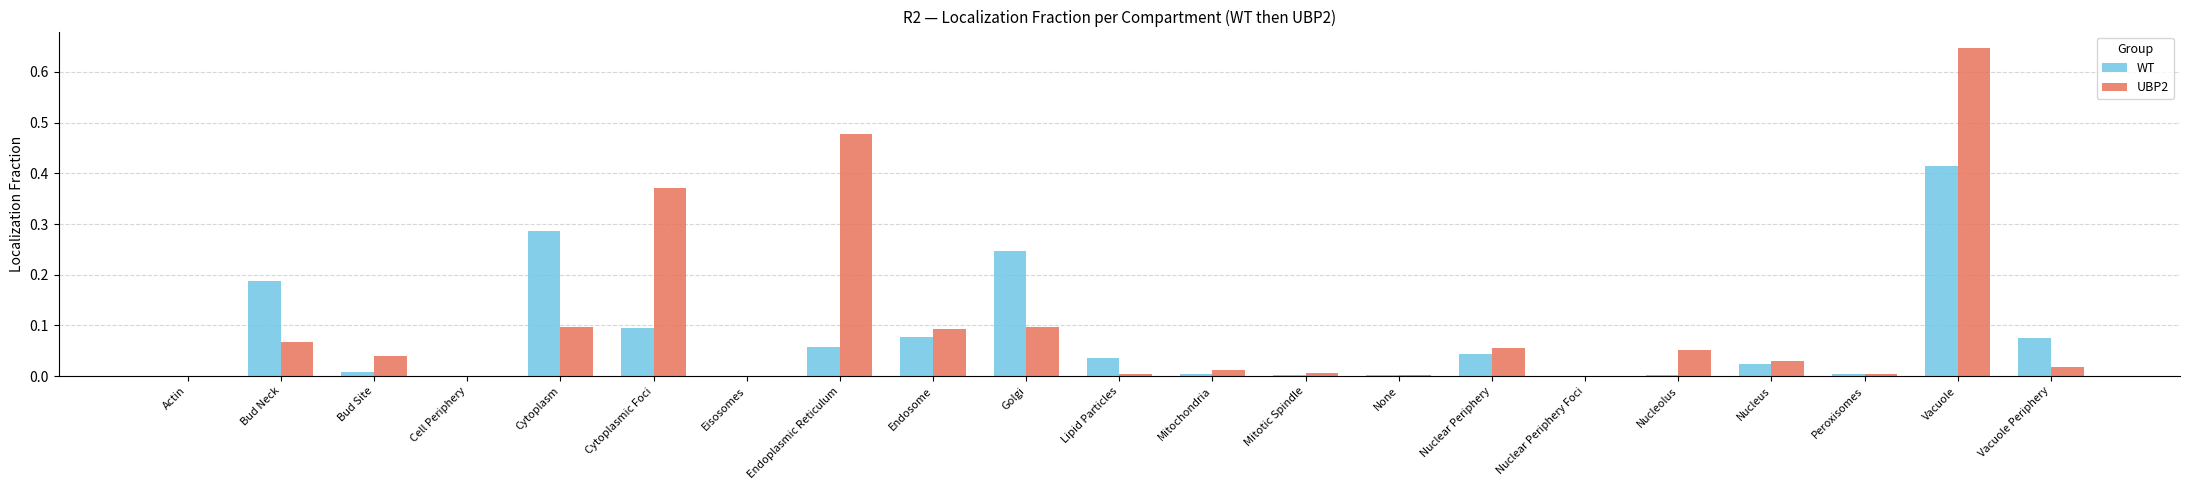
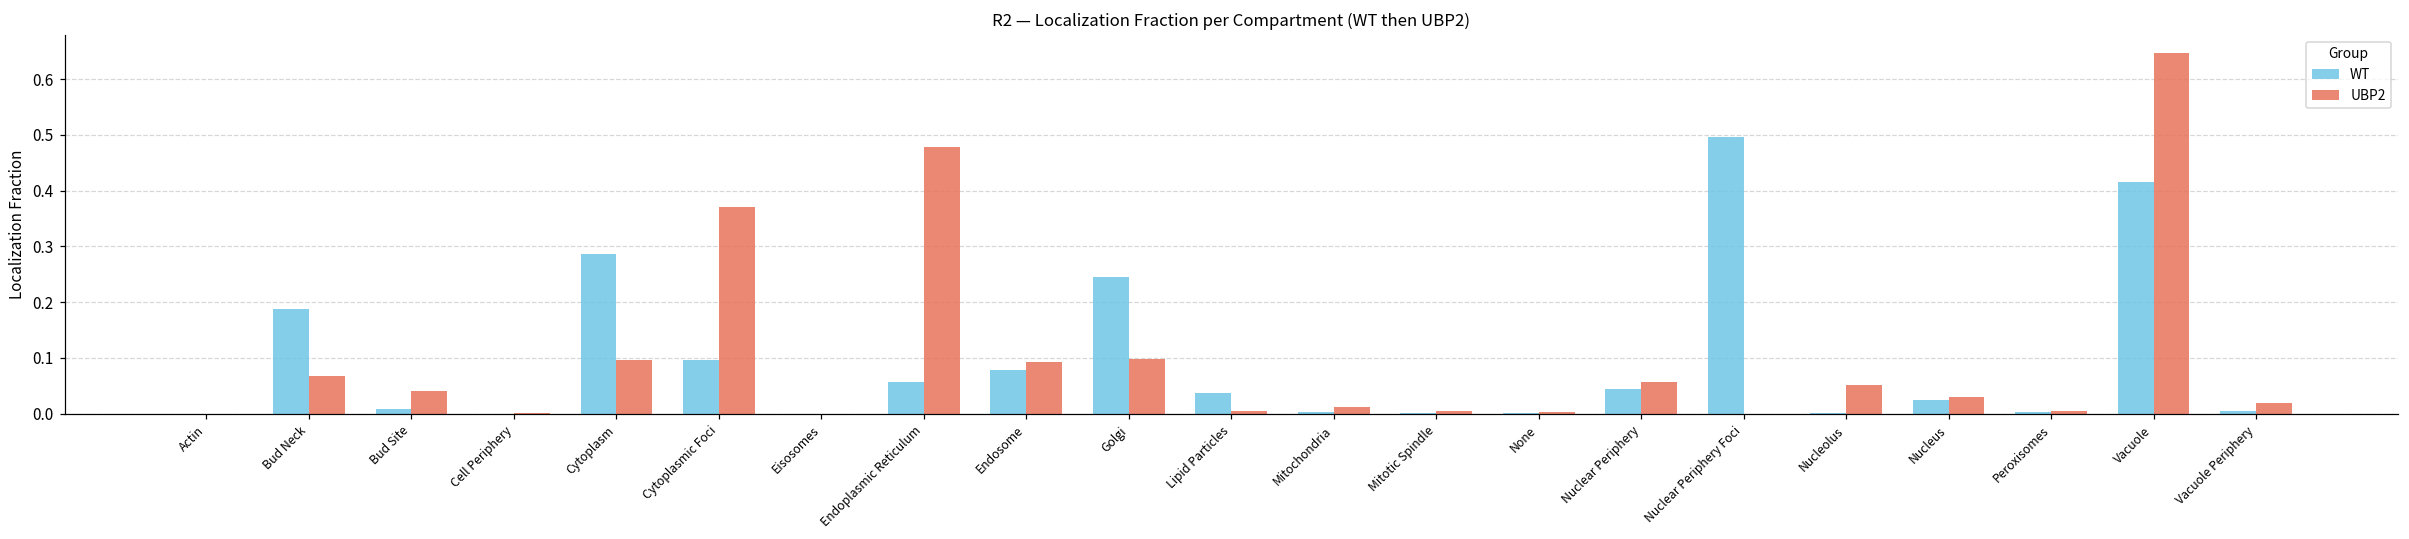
WT, Nuclear Periphery Foci: 0.00 -> 0.50
WT, Vacuole Periphery: 0.07 -> 0.00
